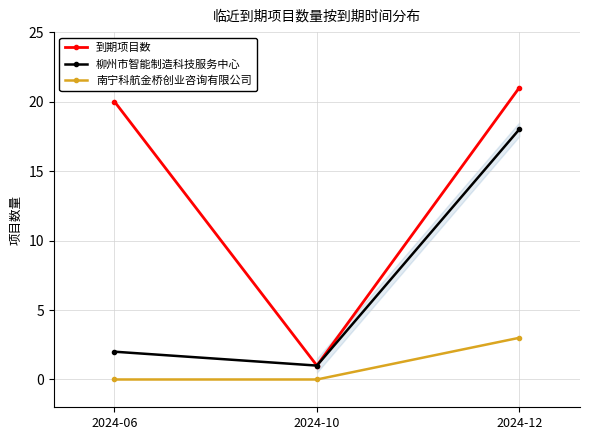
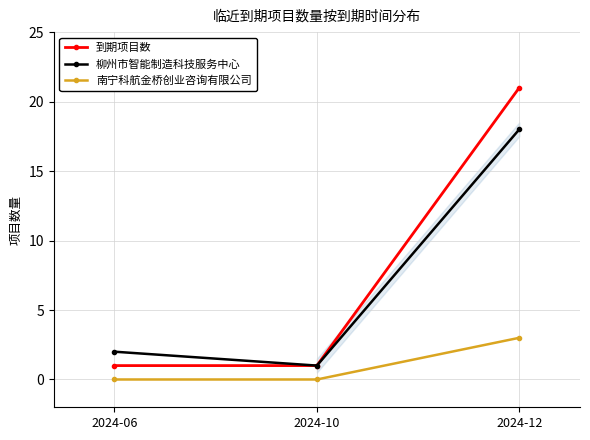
到期项目数, 2024-06: 20 -> 1
